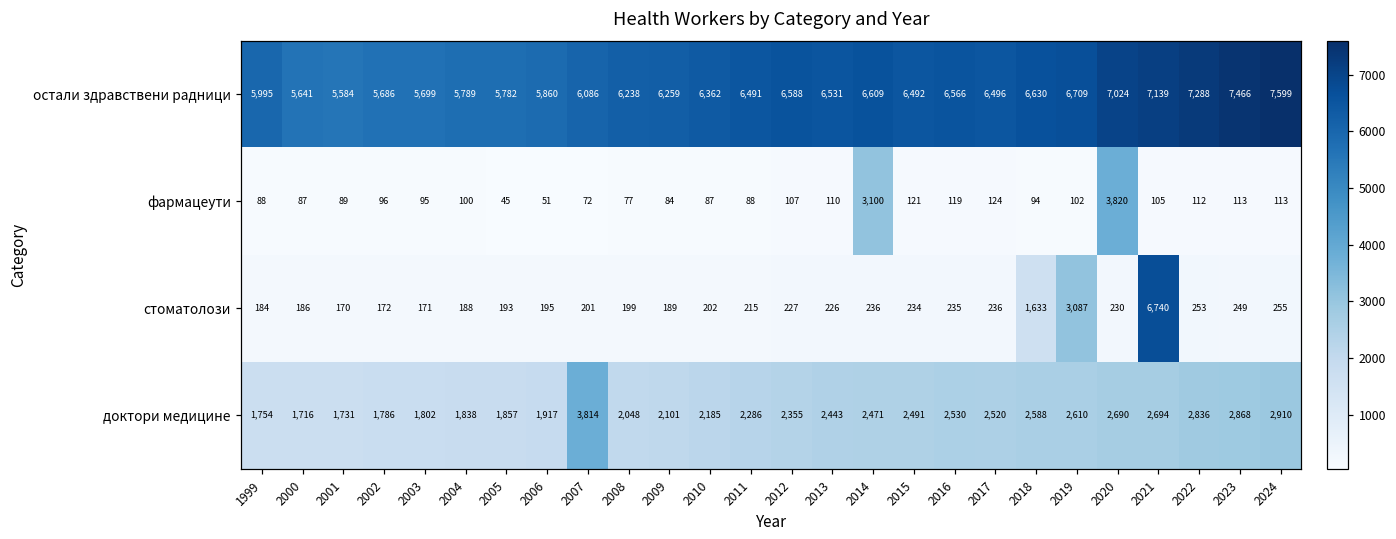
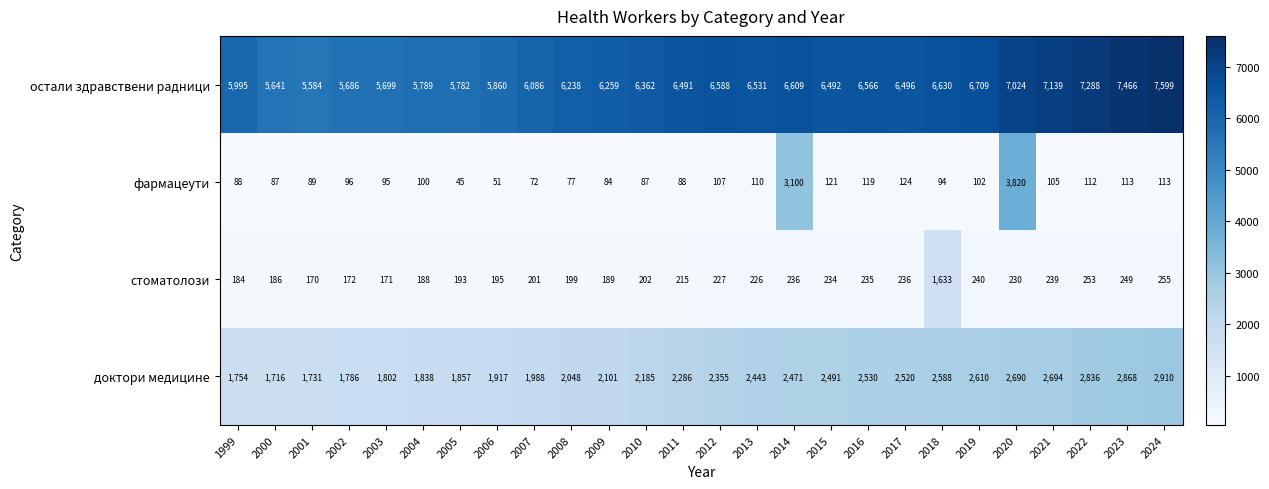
стоматолози, 2019: 3,087 -> 240
стоматолози, 2021: 6,740 -> 239
доктори медицине, 2007: 3,814 -> 1,988
